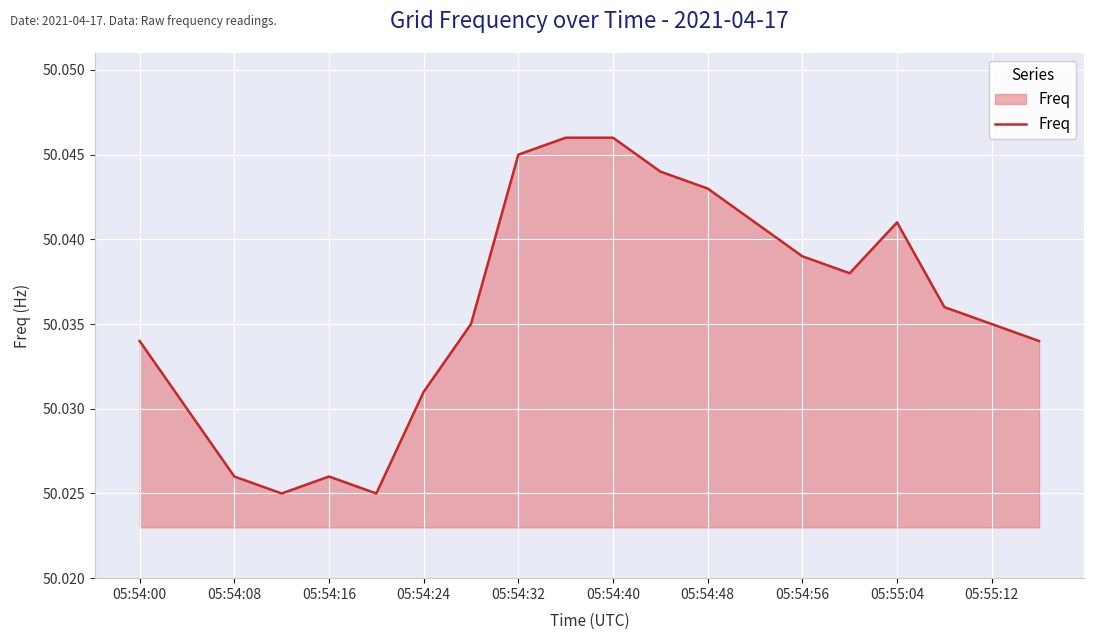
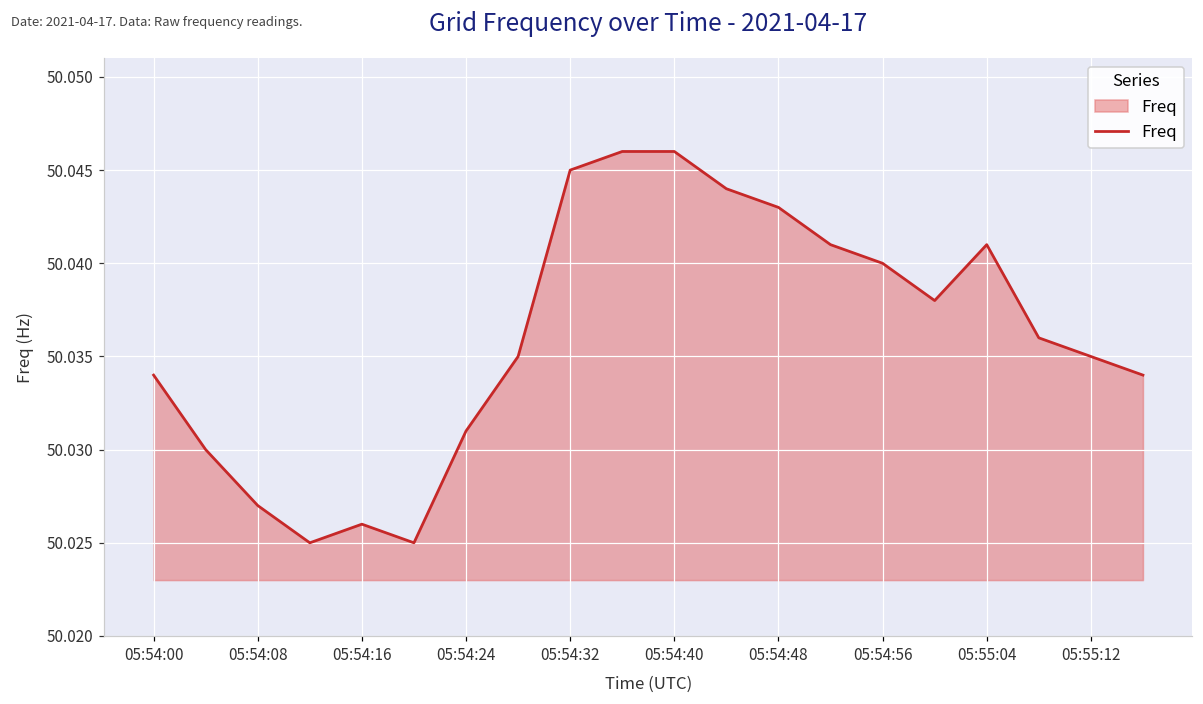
05:54:08: 50.026 -> 50.027
05:54:56: 50.039 -> 50.040
